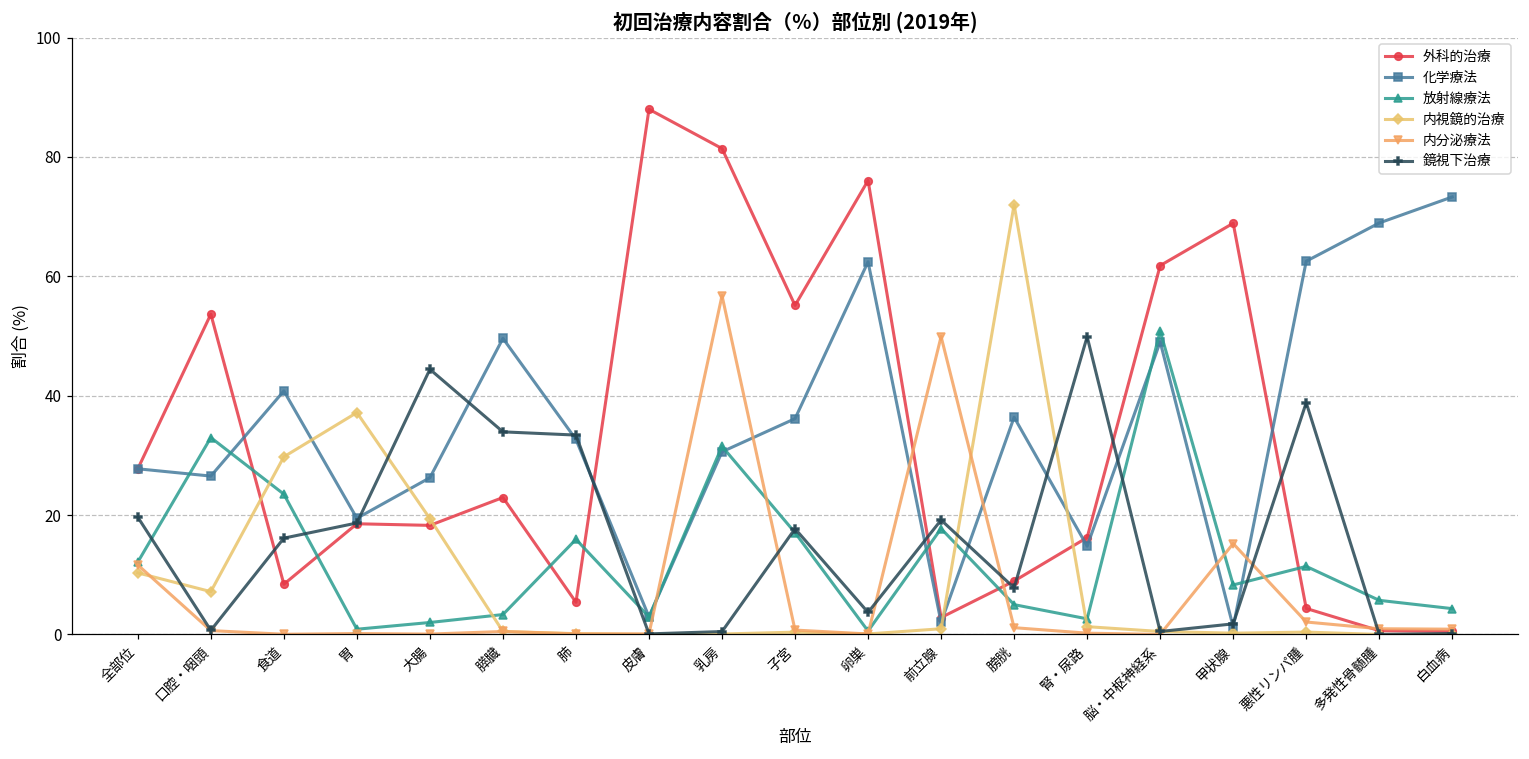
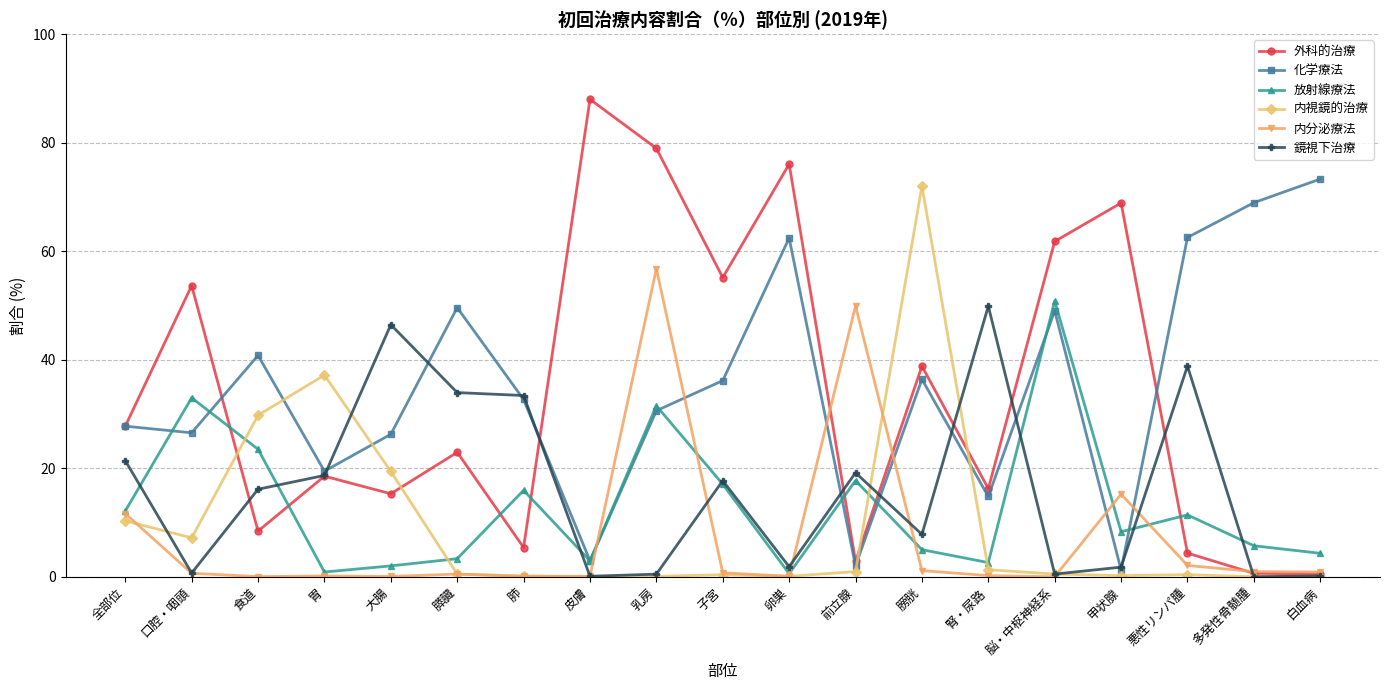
鏡視下治療, 全部位: 20 -> 21
外科的治療, 大腸: 18 -> 15
鏡視下治療, 大腸: 44 -> 46
外科的治療, 乳房: 81 -> 79
鏡視下治療, 卵巣: 4 -> 2
外科的治療, 膀胱: 9 -> 39
